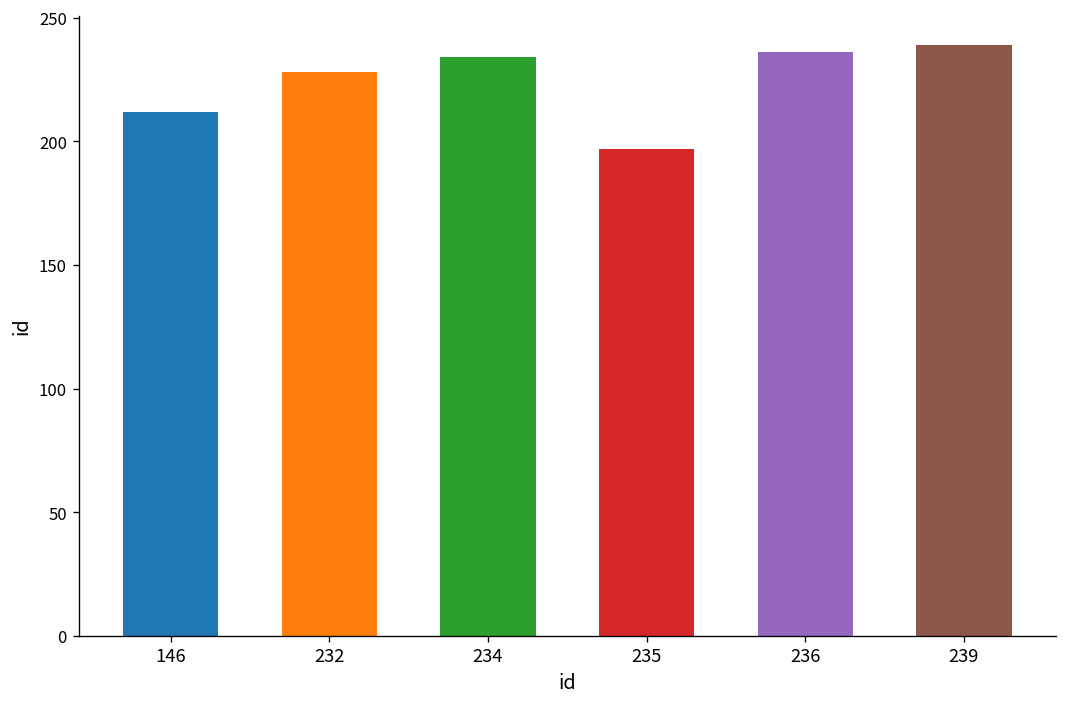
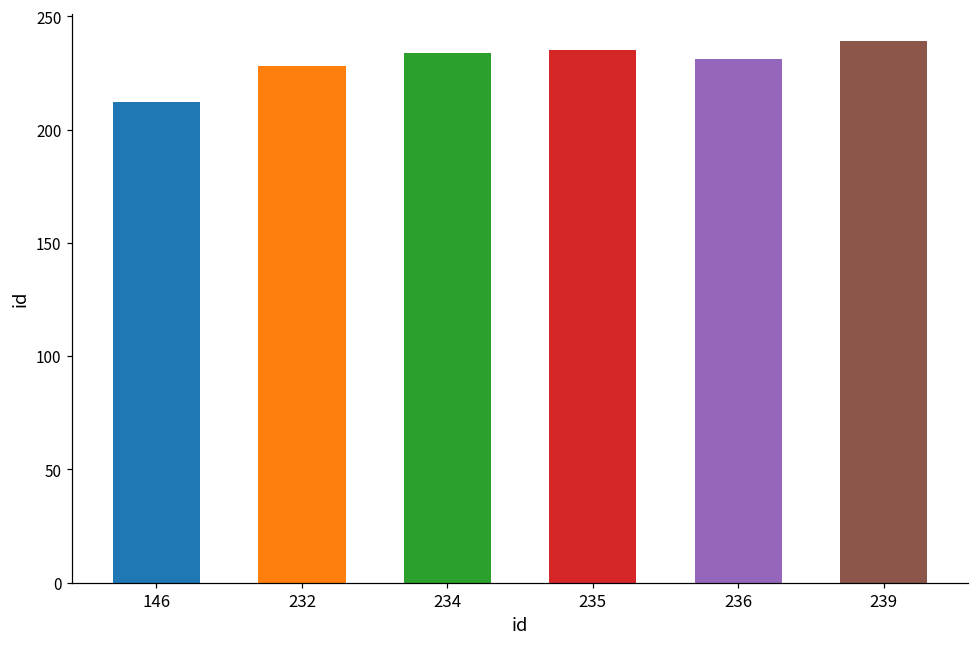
235: 197 -> 235
236: 236 -> 231
